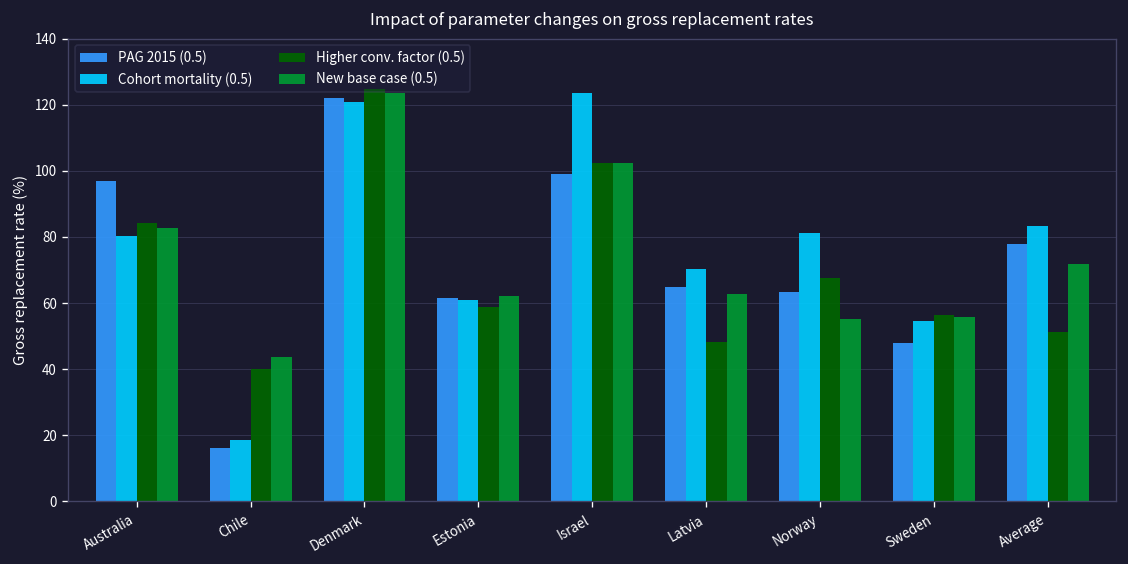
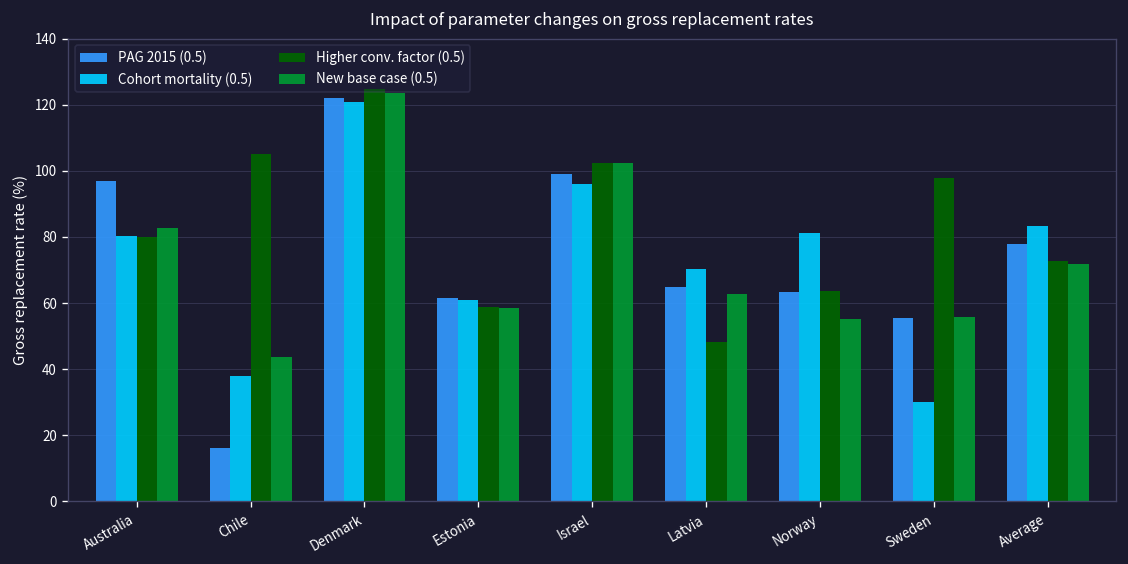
Higher conv. factor (0.5), Australia: 84 -> 80
Cohort mortality (0.5), Chile: 19 -> 38
Higher conv. factor (0.5), Chile: 40 -> 105
New base case (0.5), Estonia: 62 -> 59
Cohort mortality (0.5), Israel: 123 -> 96
Higher conv. factor (0.5), Norway: 68 -> 64
PAG 2015 (0.5), Sweden: 48 -> 55
Cohort mortality (0.5), Sweden: 55 -> 30
Higher conv. factor (0.5), Sweden: 56 -> 98
Higher conv. factor (0.5), Average: 51 -> 73
